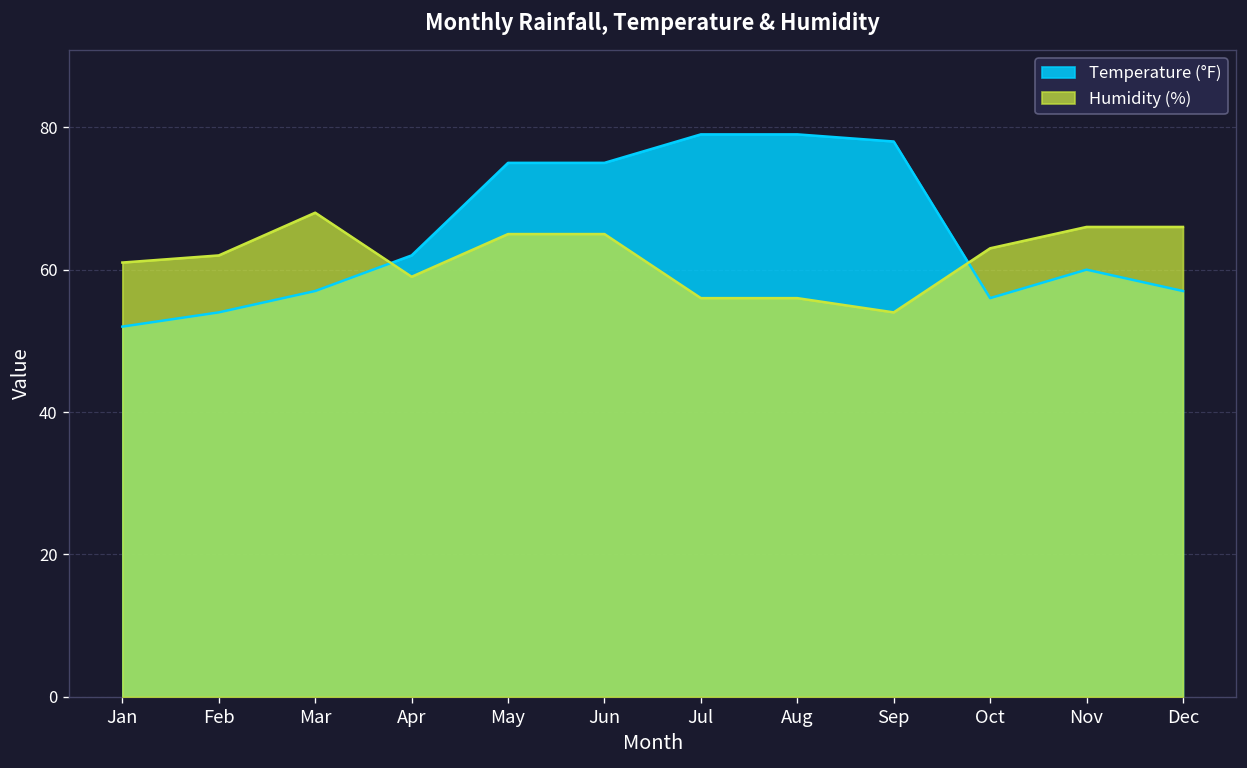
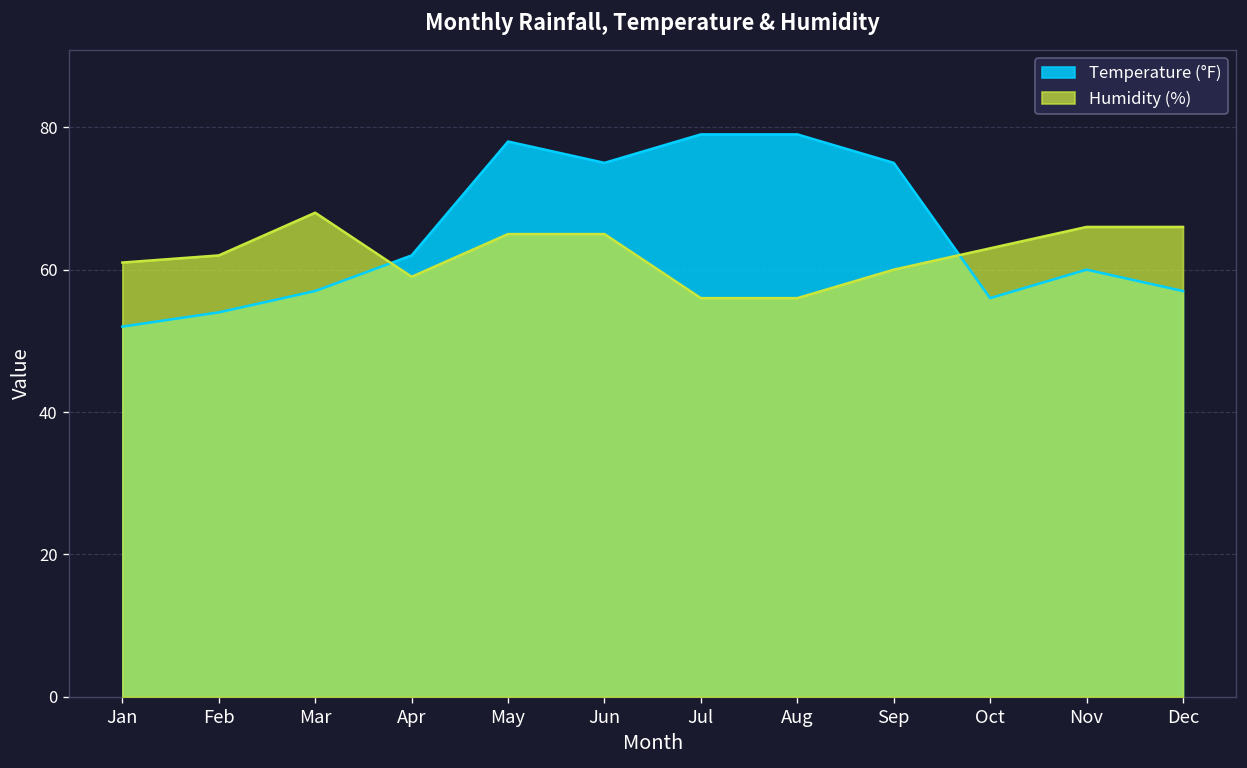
Temperature (°F), May: 75 -> 78
Temperature (°F), Sep: 78 -> 75
Humidity (%), Sep: 54 -> 60
